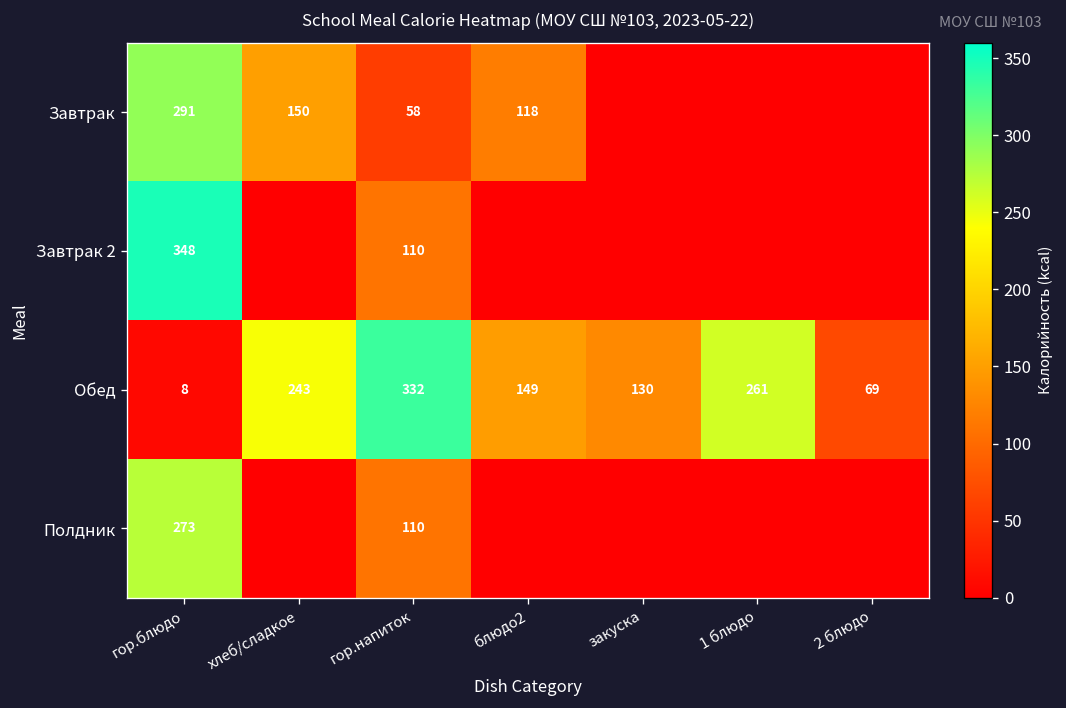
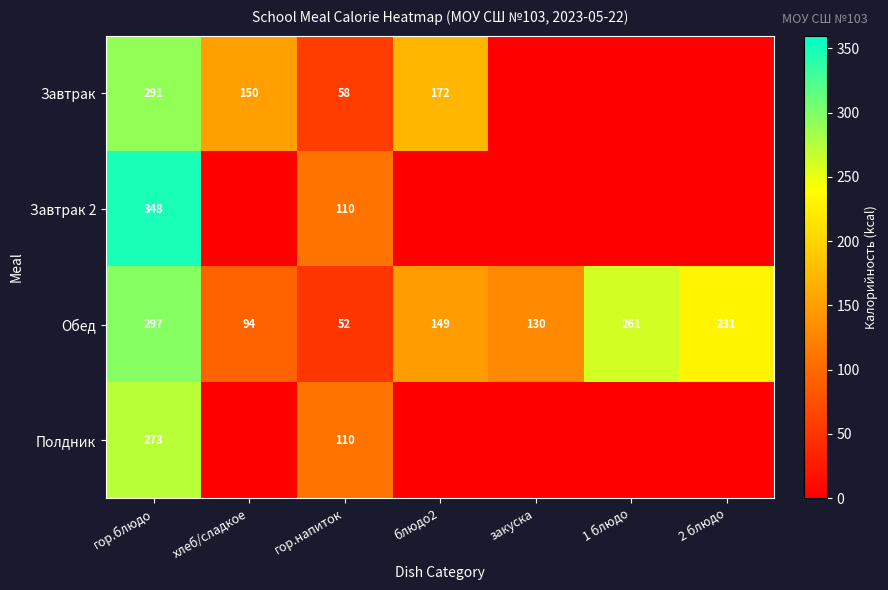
Завтрак, блюдо2: 118 -> 172
Обед, гор.блюдо: 8 -> 297
Обед, хлеб/сладкое: 243 -> 94
Обед, гор.напиток: 332 -> 52
Обед, 2 блюдо: 69 -> 231
